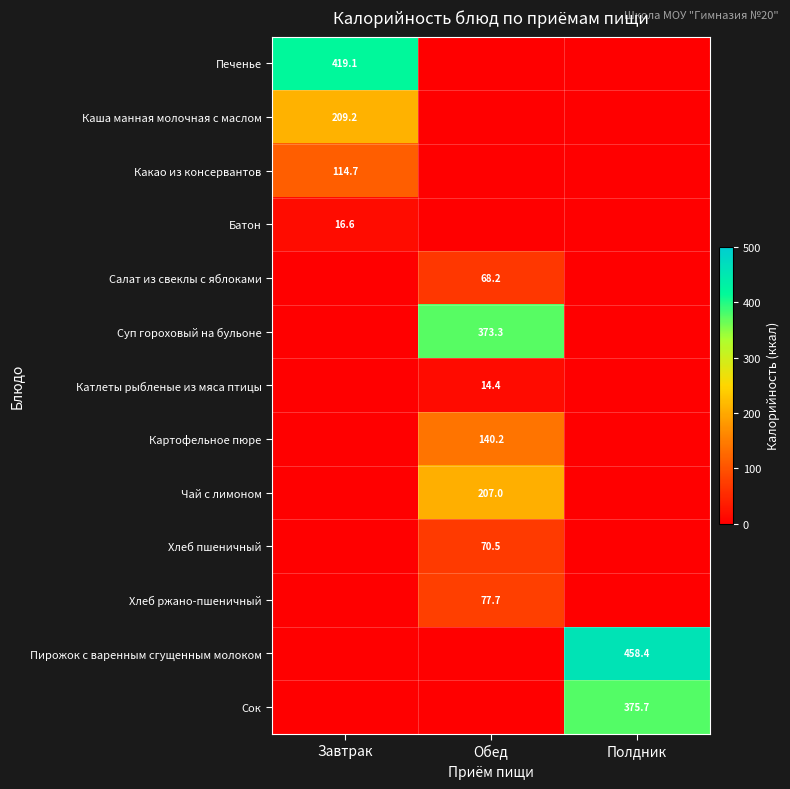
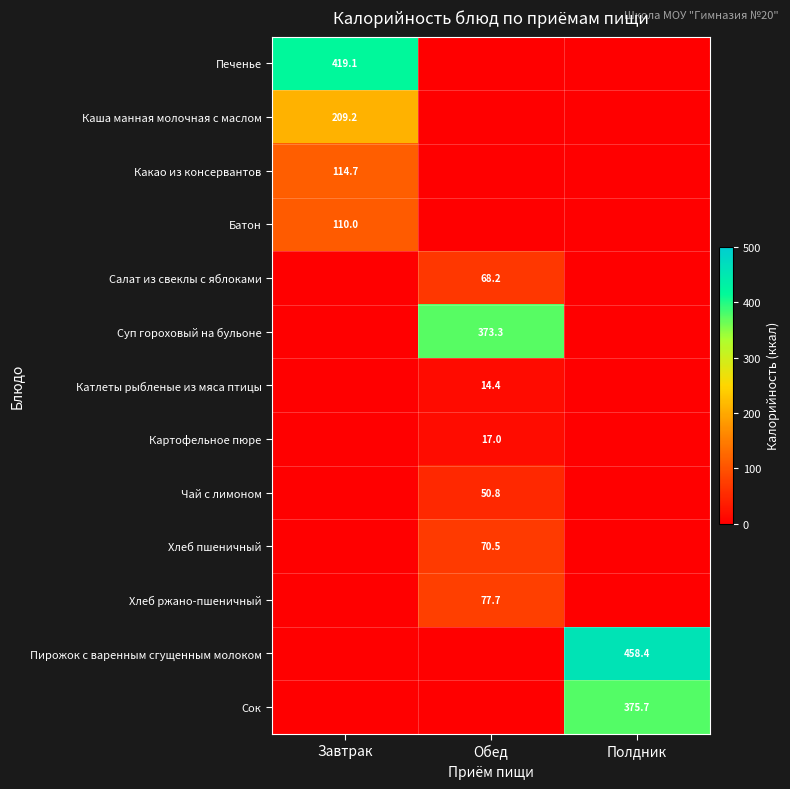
Батон, Завтрак: 16.6 -> 110.0
Картофельное пюре, Обед: 140.2 -> 17.0
Чай с лимоном, Обед: 207.0 -> 50.8
